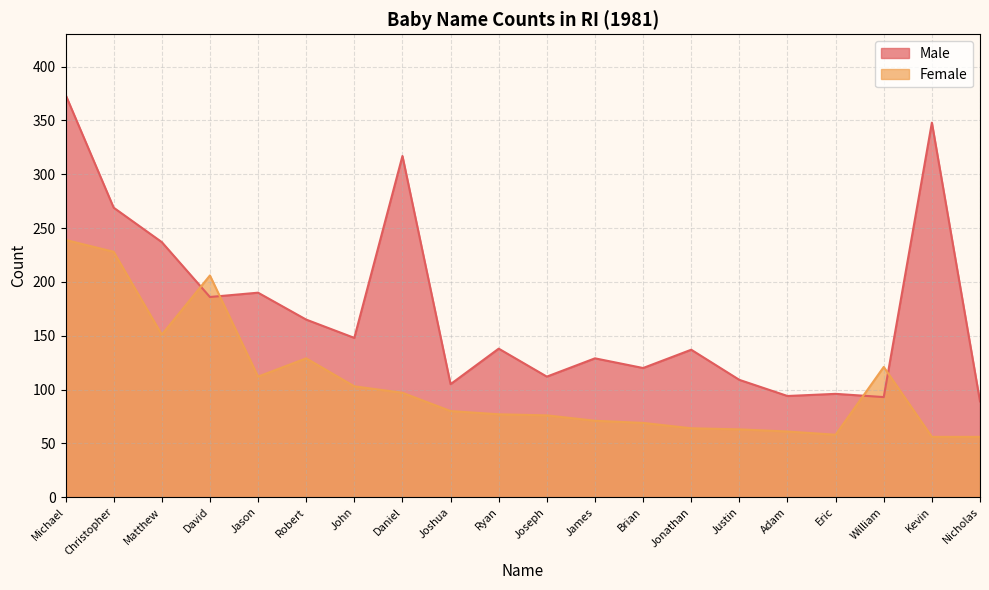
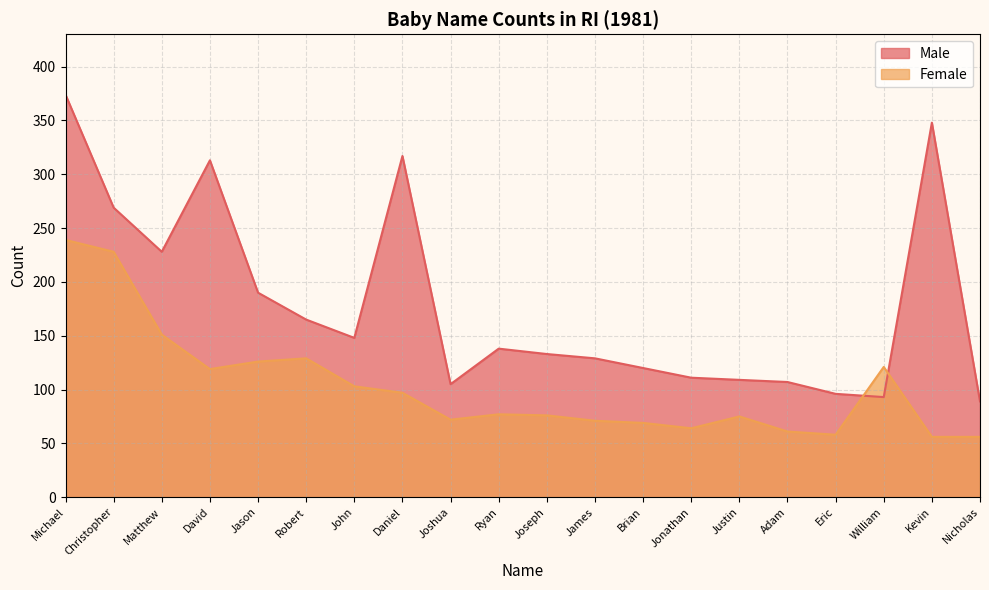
Male, Matthew: 237 -> 228
Male, David: 186 -> 313
Female, David: 206 -> 119
Female, Jason: 112 -> 126
Female, Joshua: 80 -> 72
Male, Joseph: 112 -> 133
Male, Jonathan: 137 -> 111
Female, Justin: 63 -> 75
Male, Adam: 94 -> 107
